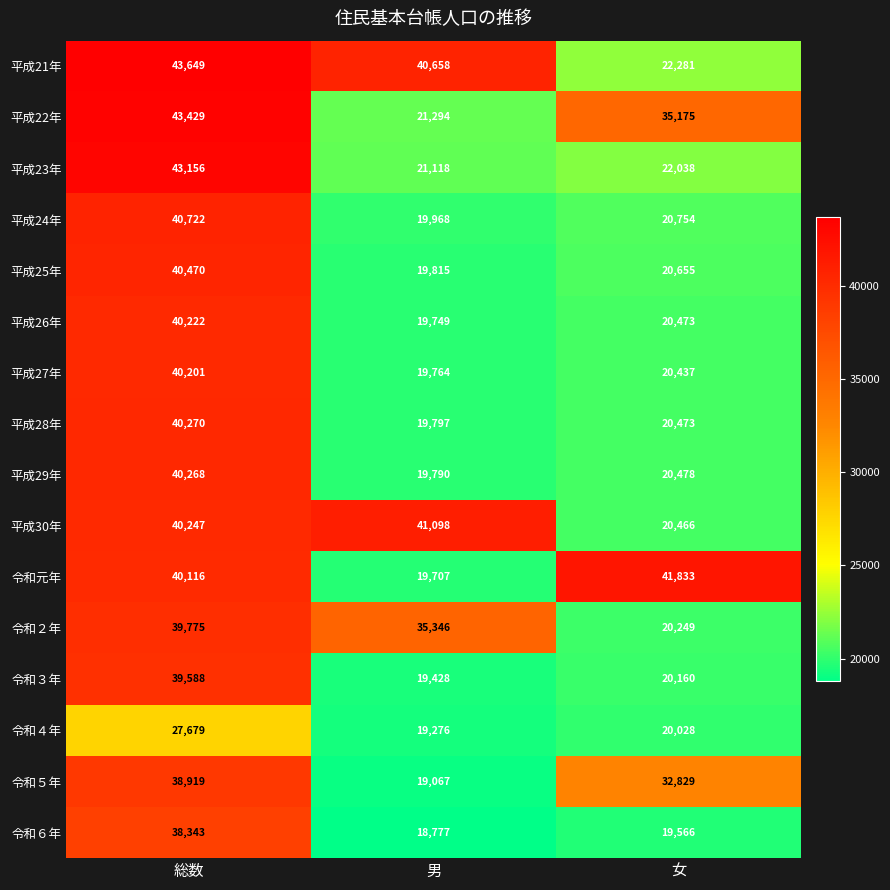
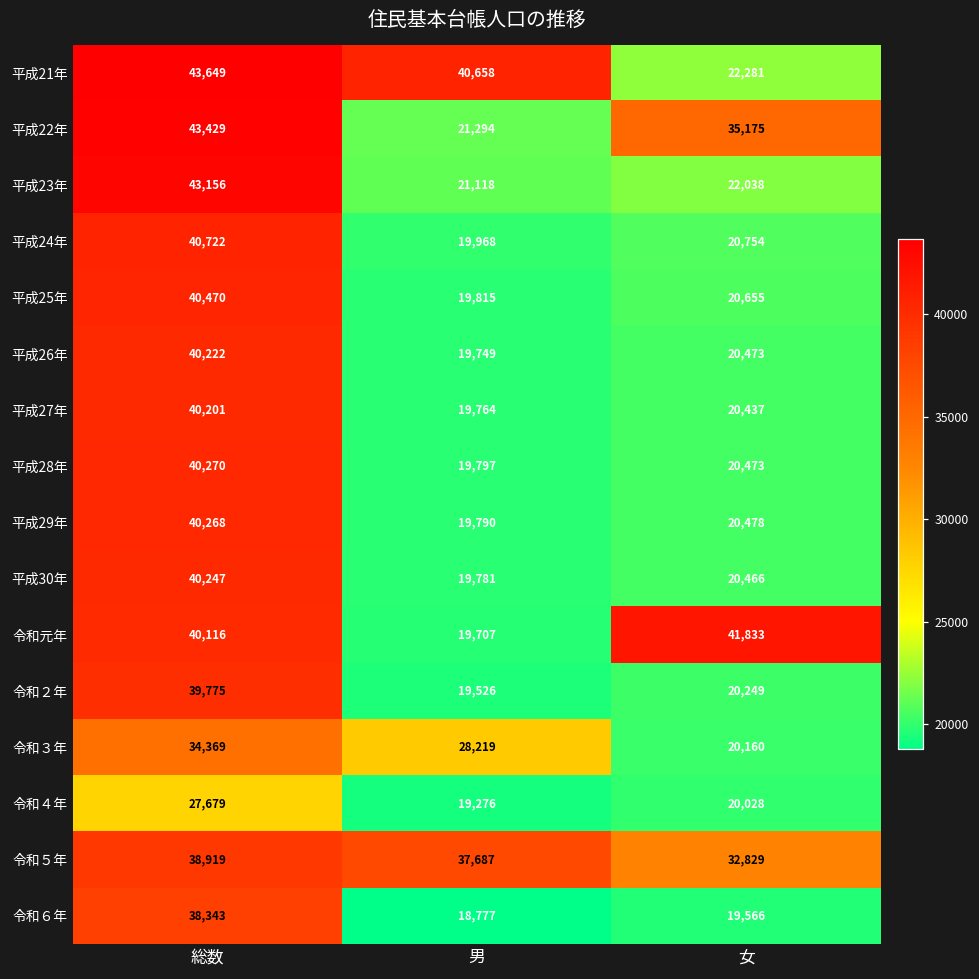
平成30年, 男: 41,098 -> 19,781
令和２年, 男: 35,346 -> 19,526
令和３年, 総数: 39,588 -> 34,369
令和３年, 男: 19,428 -> 28,219
令和５年, 男: 19,067 -> 37,687
